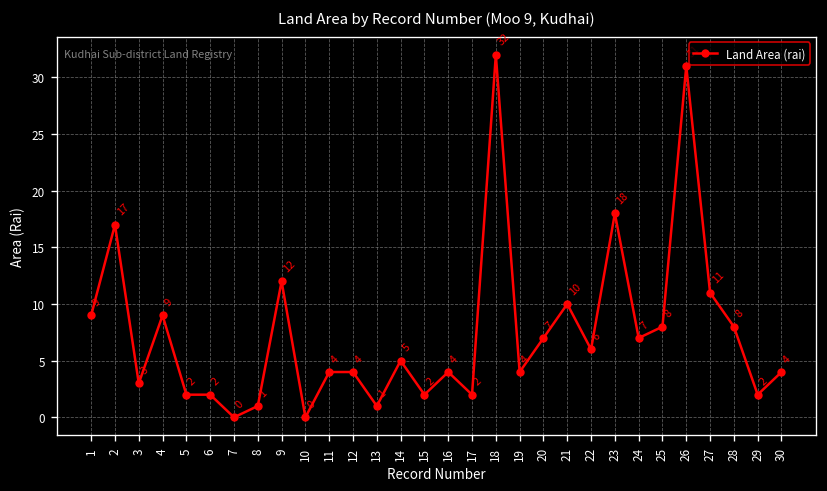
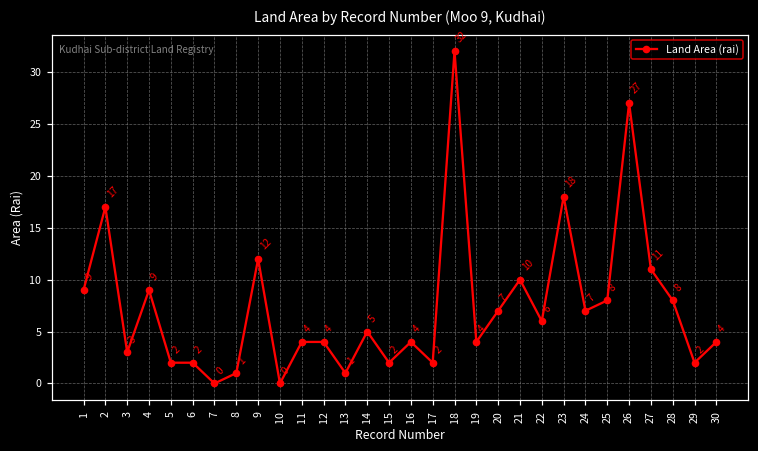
26: 31 -> 27
